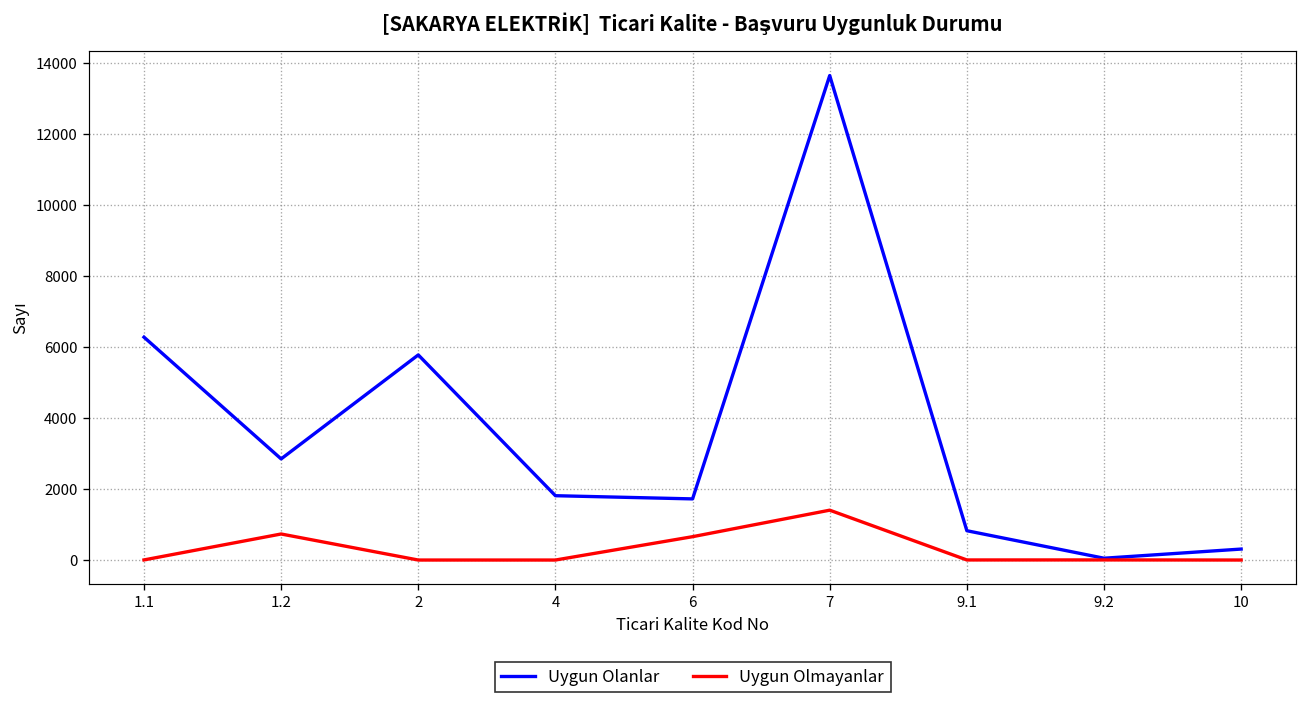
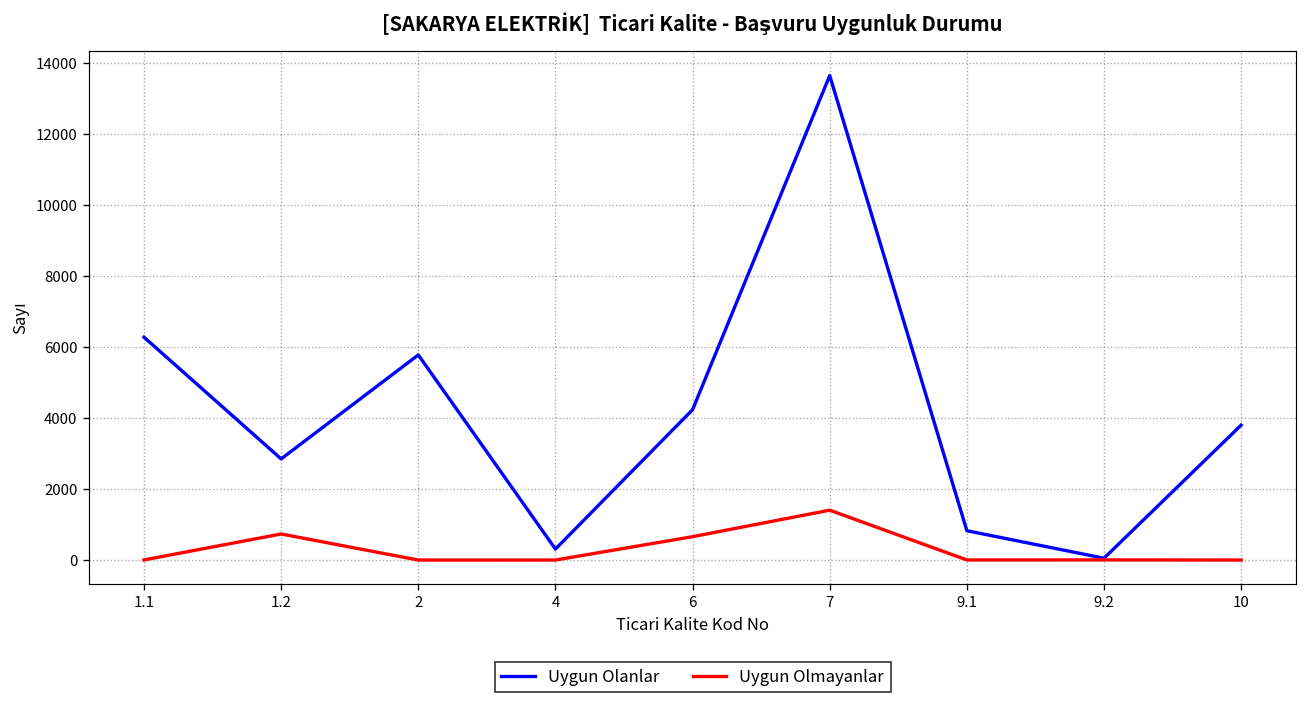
Uygun Olanlar, 4: 1800 -> 300
Uygun Olanlar, 6: 1700 -> 4200
Uygun Olanlar, 10: 300 -> 3800
